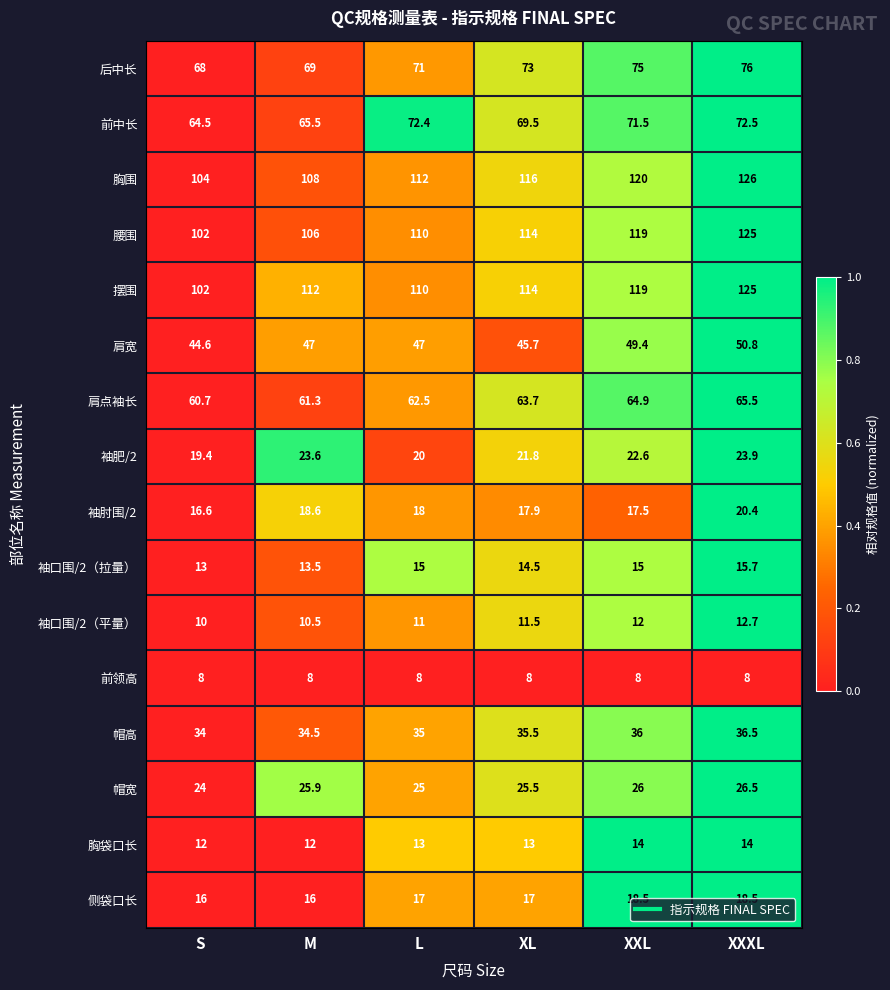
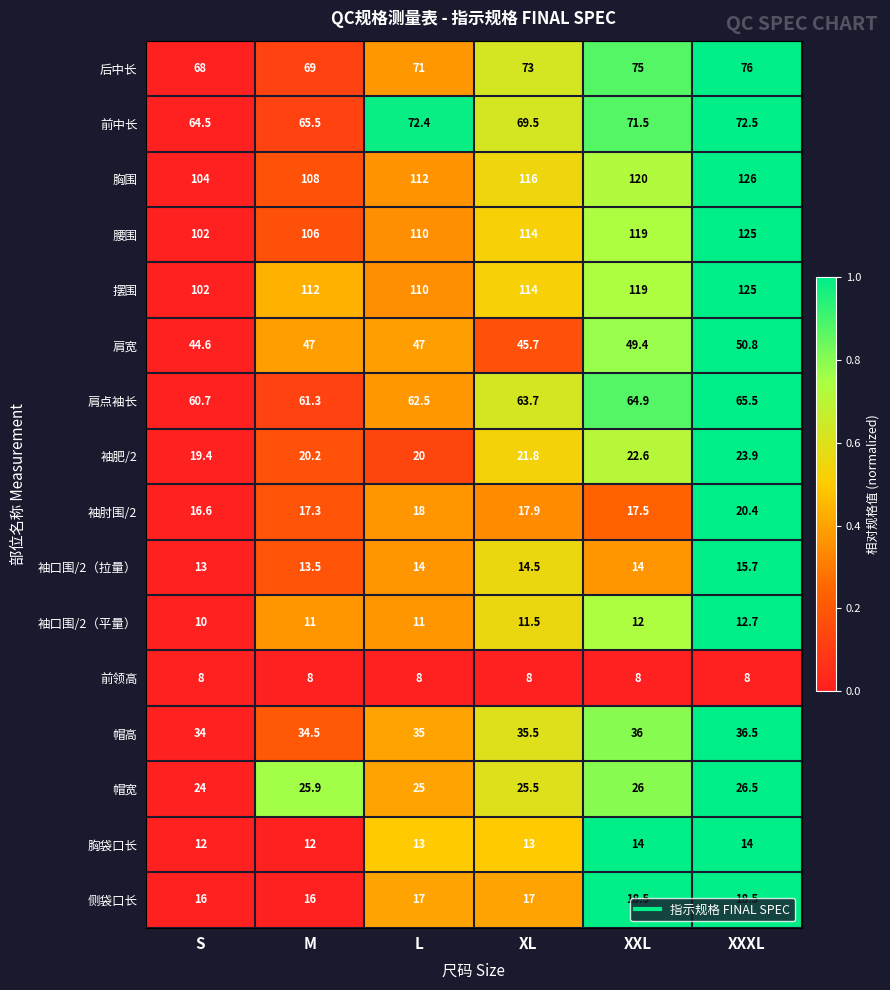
袖肥/2, M: 23.6 -> 20.2
袖肘围/2, M: 18.6 -> 17.3
袖口围/2（拉量）, L: 15 -> 14
袖口围/2（拉量）, XXL: 15 -> 14
袖口围/2（平量）, M: 10.5 -> 11
